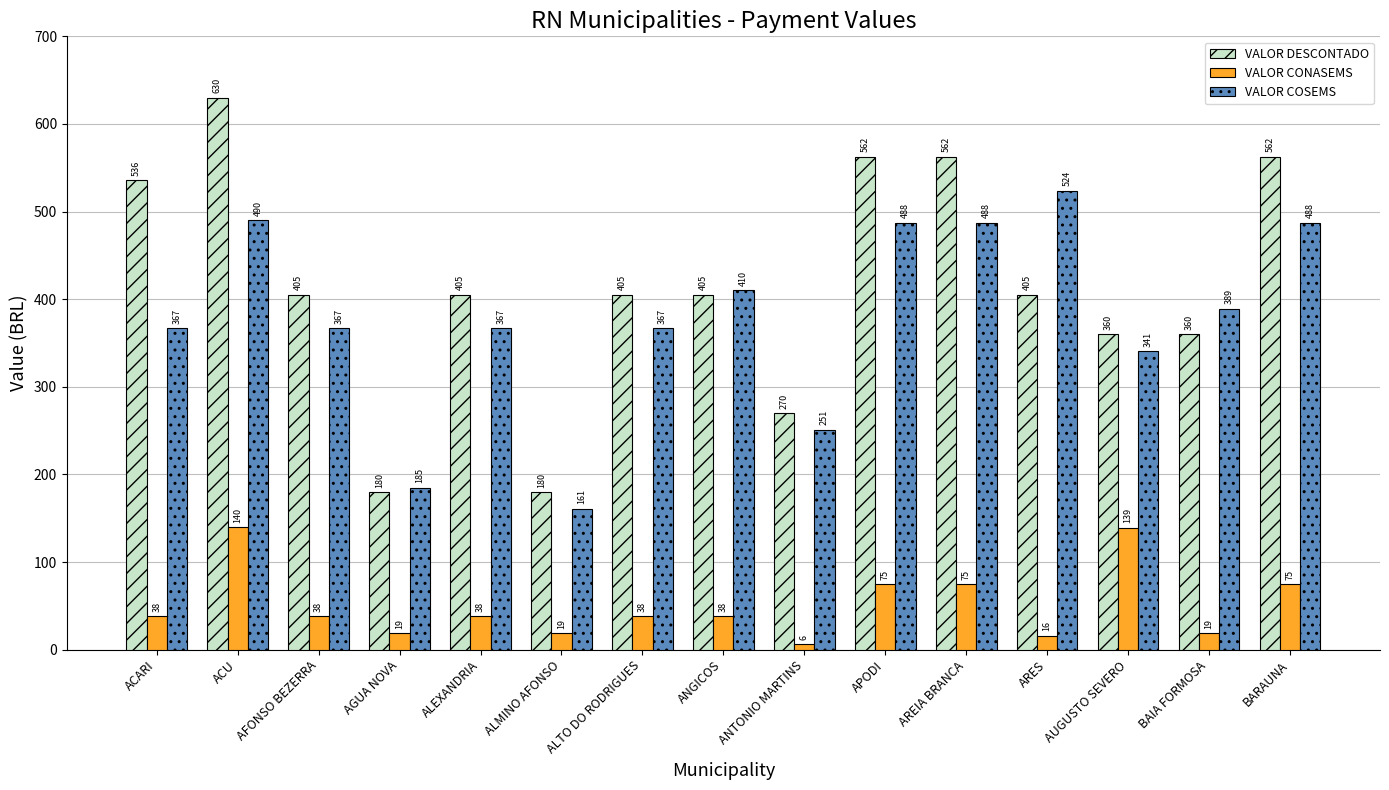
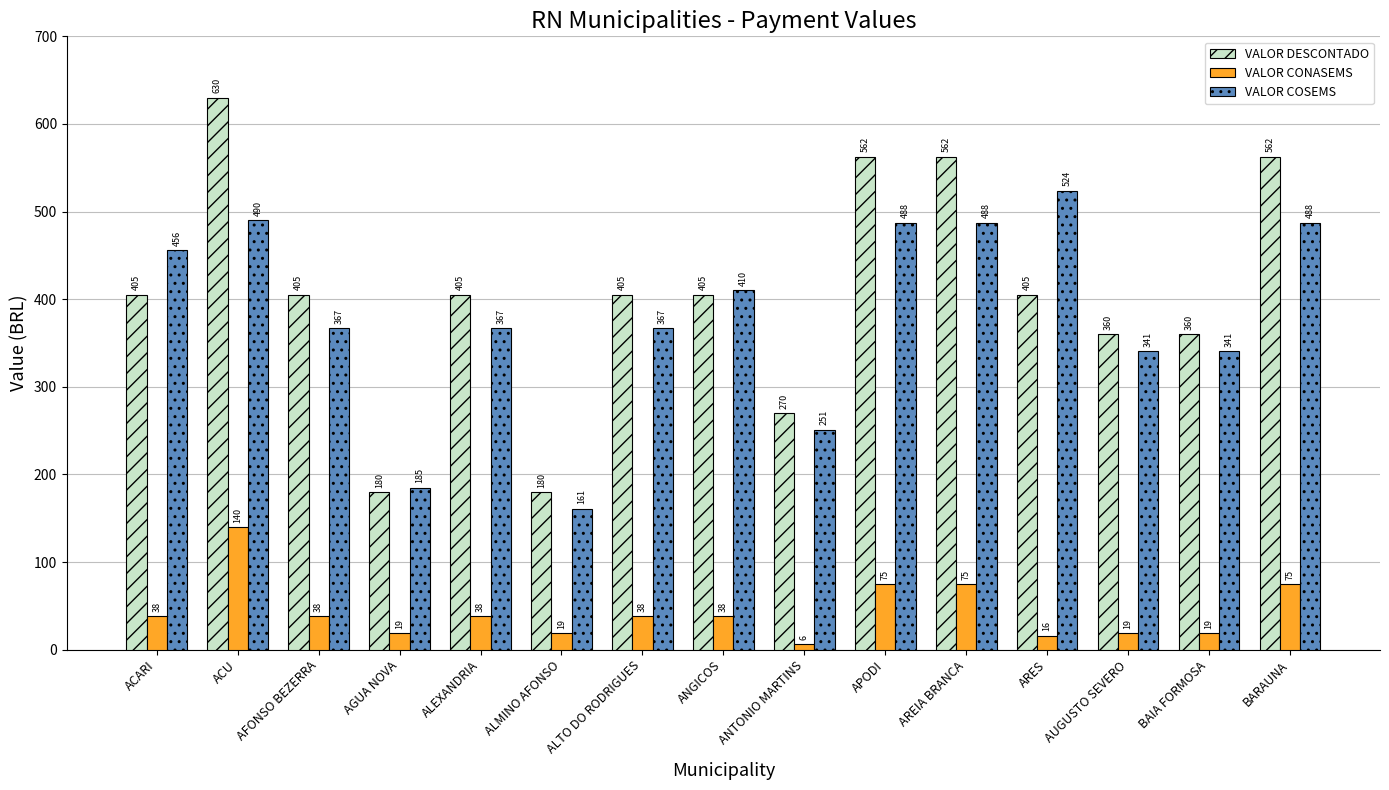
VALOR DESCONTADO, ACARI: 536 -> 405
VALOR COSEMS, ACARI: 367 -> 456
VALOR CONASEMS, AUGUSTO SEVERO: 139 -> 19
VALOR COSEMS, BAIA FORMOSA: 389 -> 341
